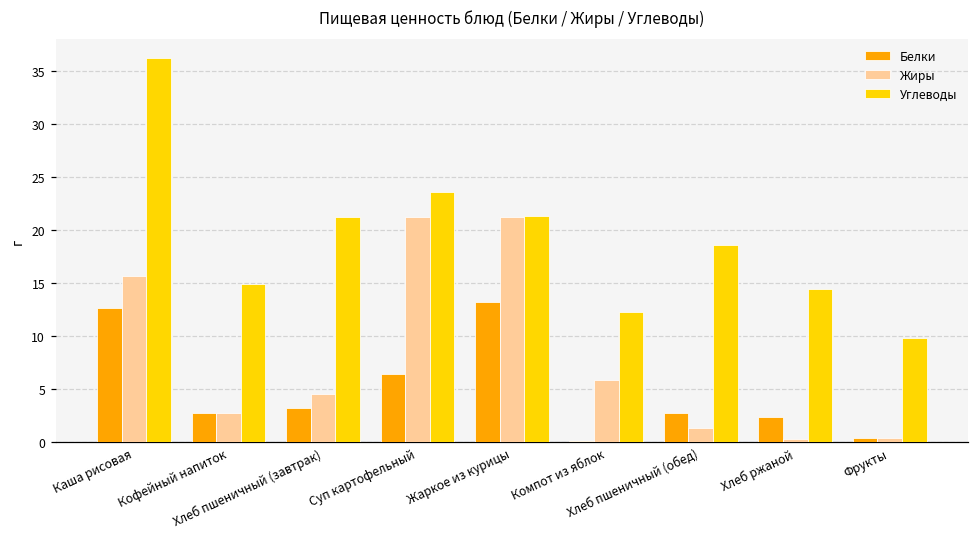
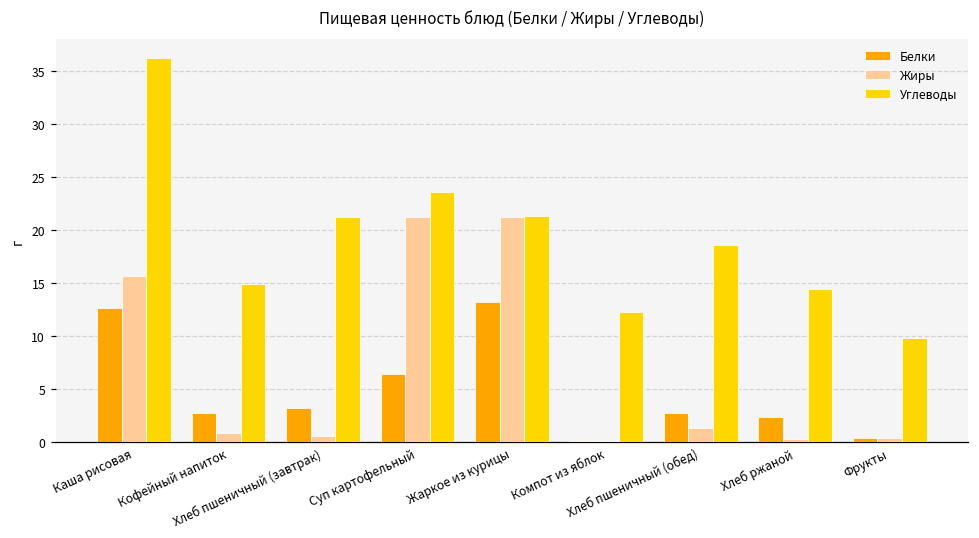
Жиры, Кофейный напиток: 3 -> 1
Жиры, Хлеб пшеничный (завтрак): 5 -> 1
Жиры, Компот из яблок: 6 -> 0
